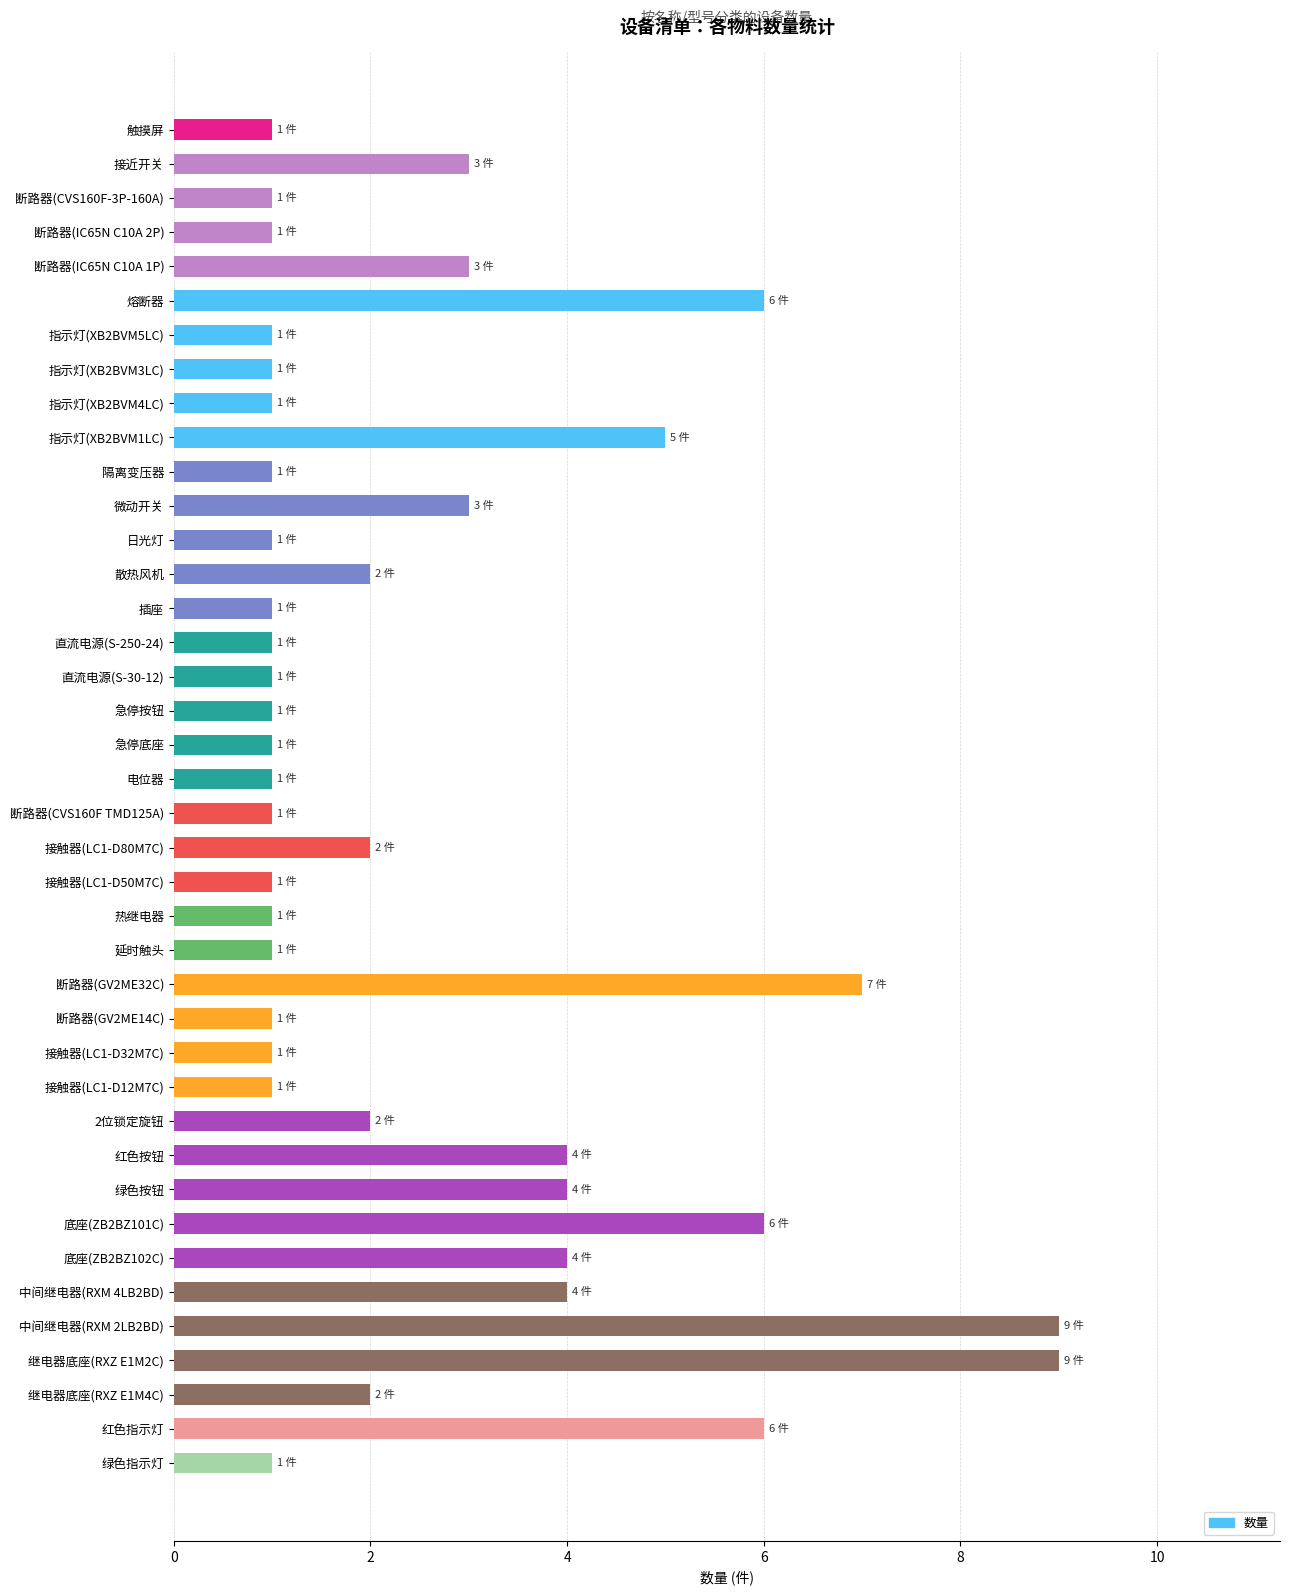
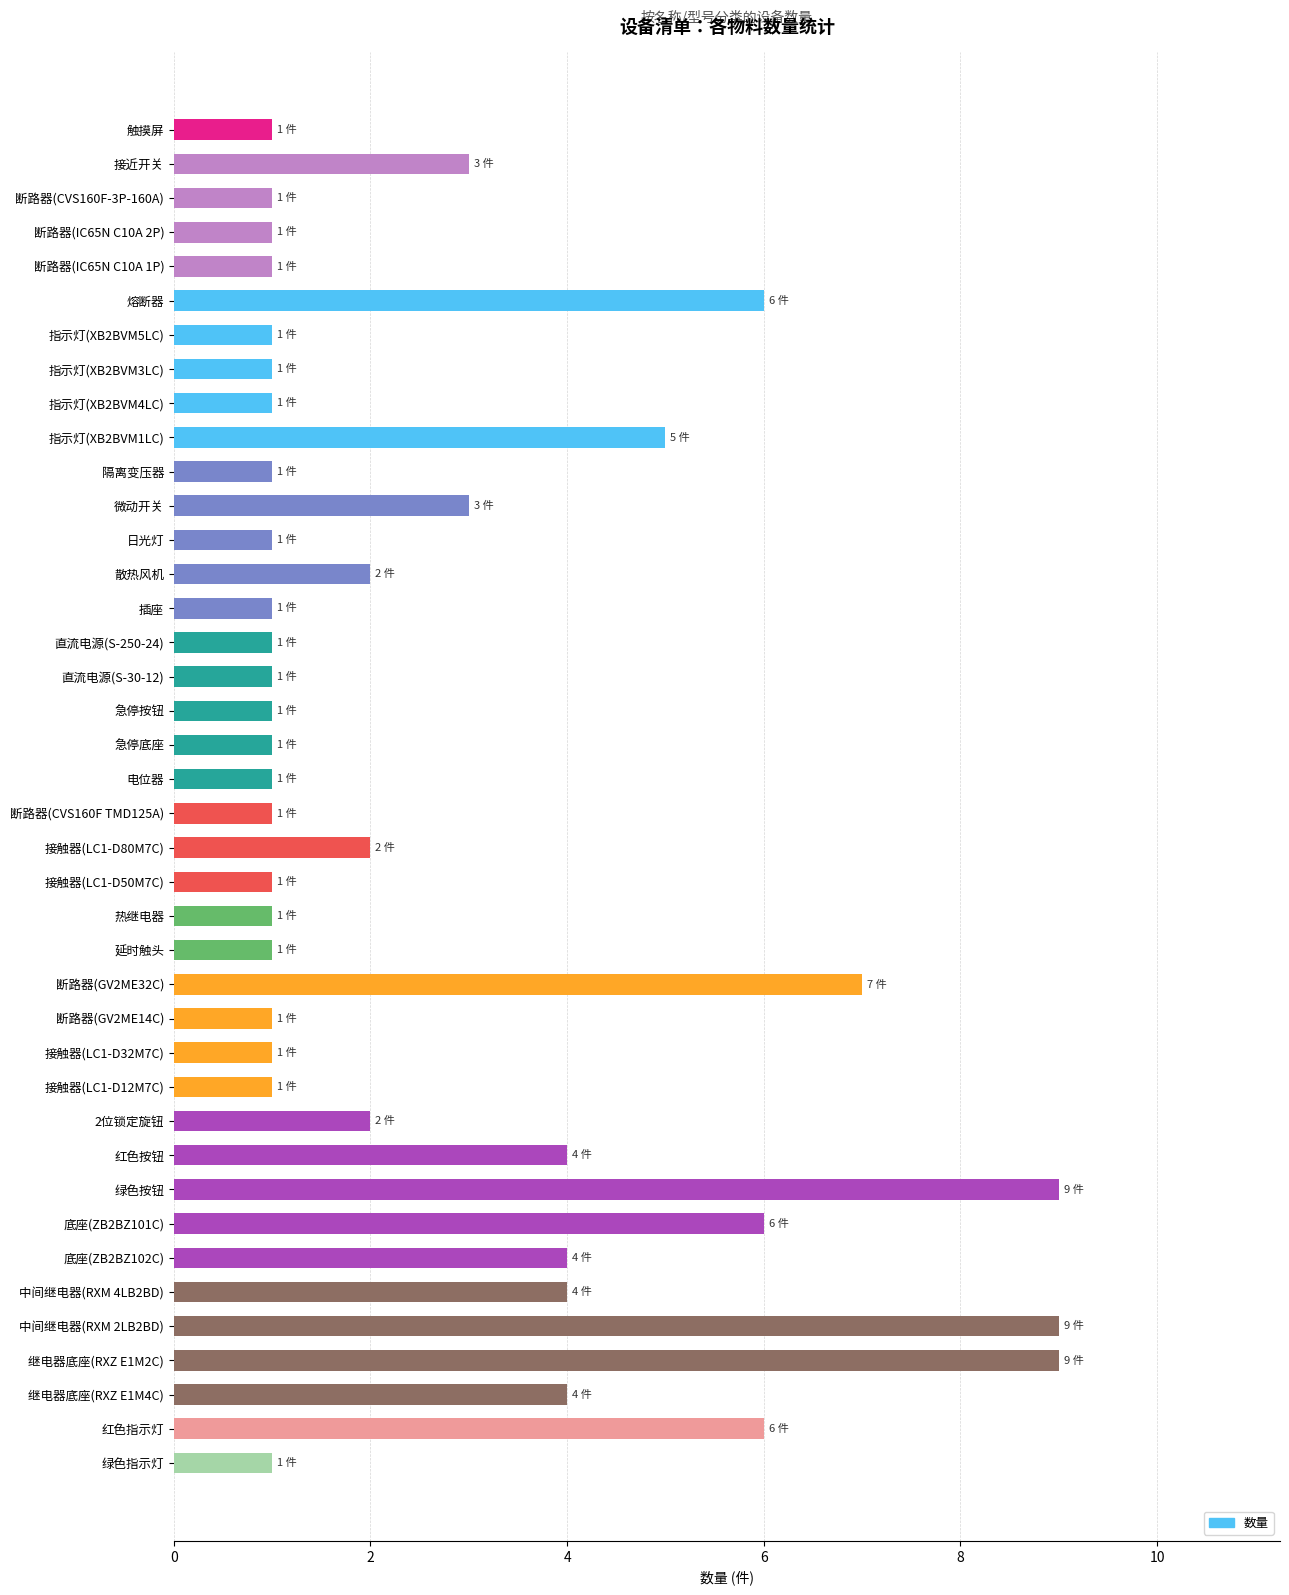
断路器(IC65N C10A 1P): 3 -> 1
绿色按钮: 4 -> 9
继电器底座(RXZ E1M4C): 2 -> 4
